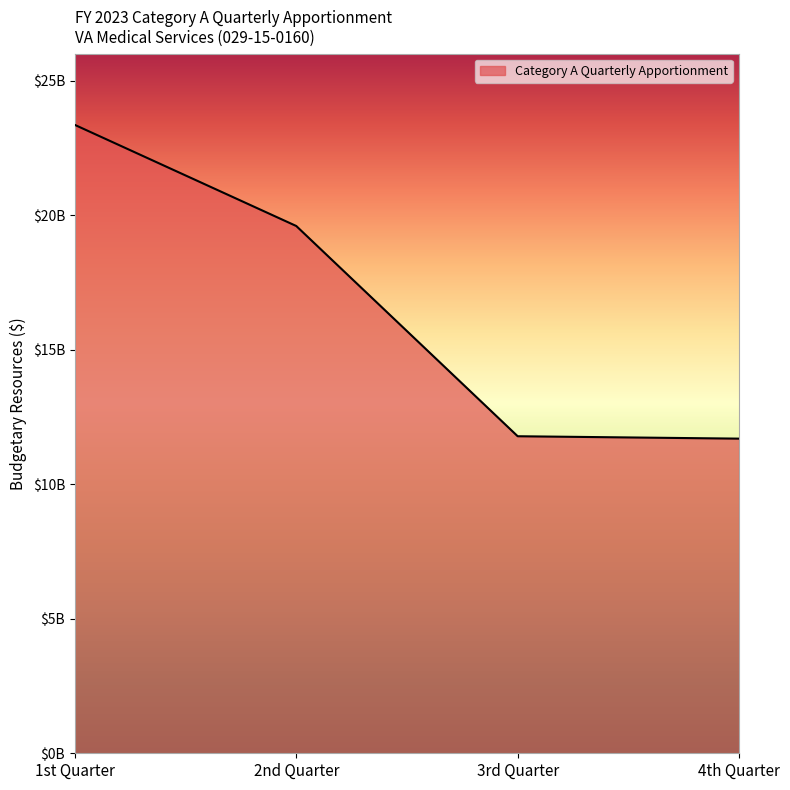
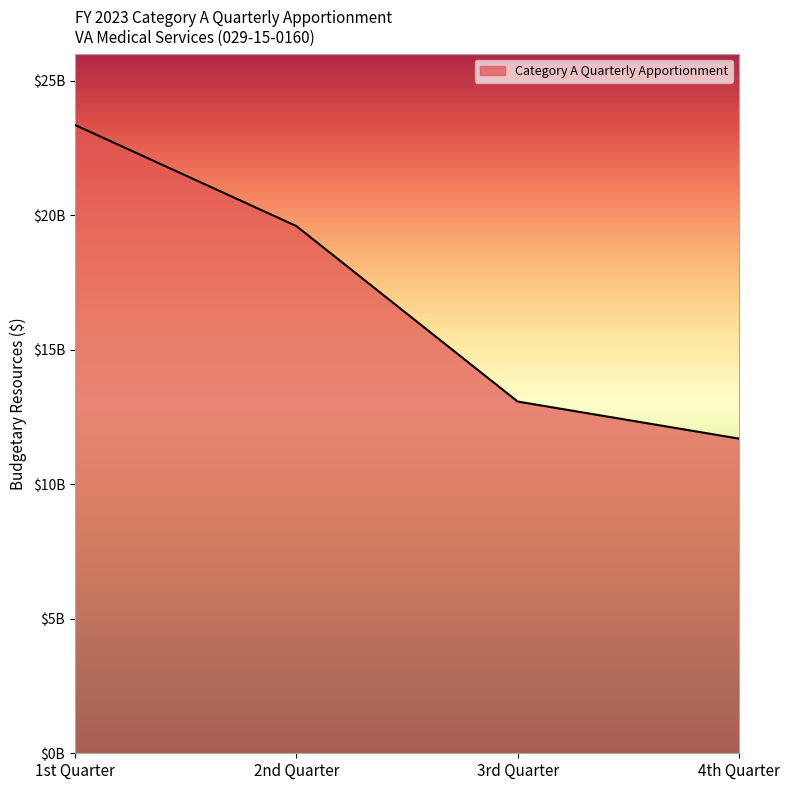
3rd Quarter: $11800000000 -> $13100000000
